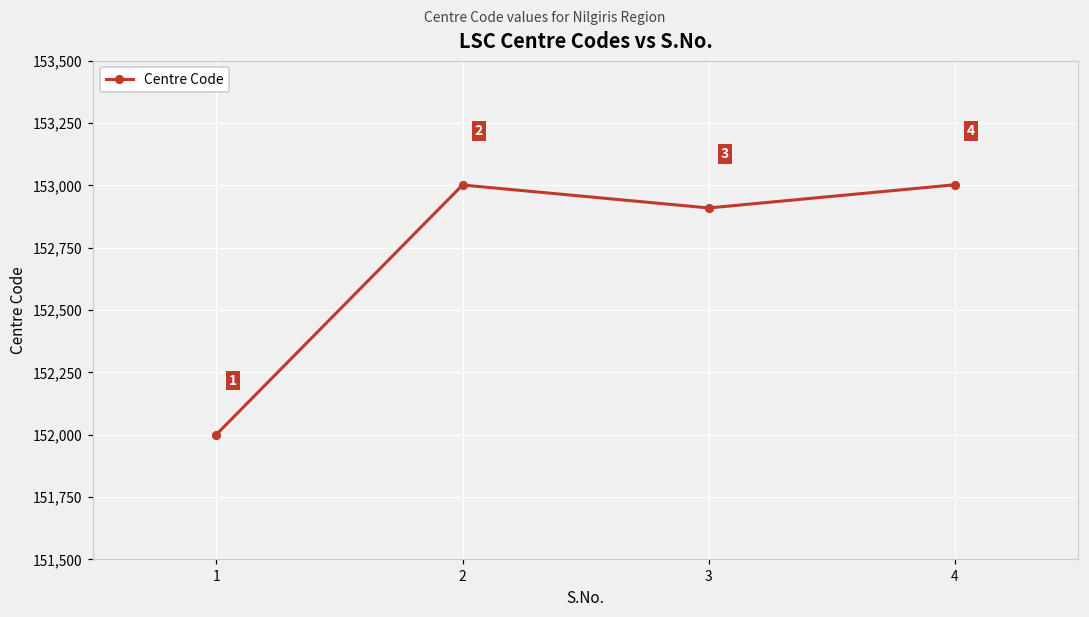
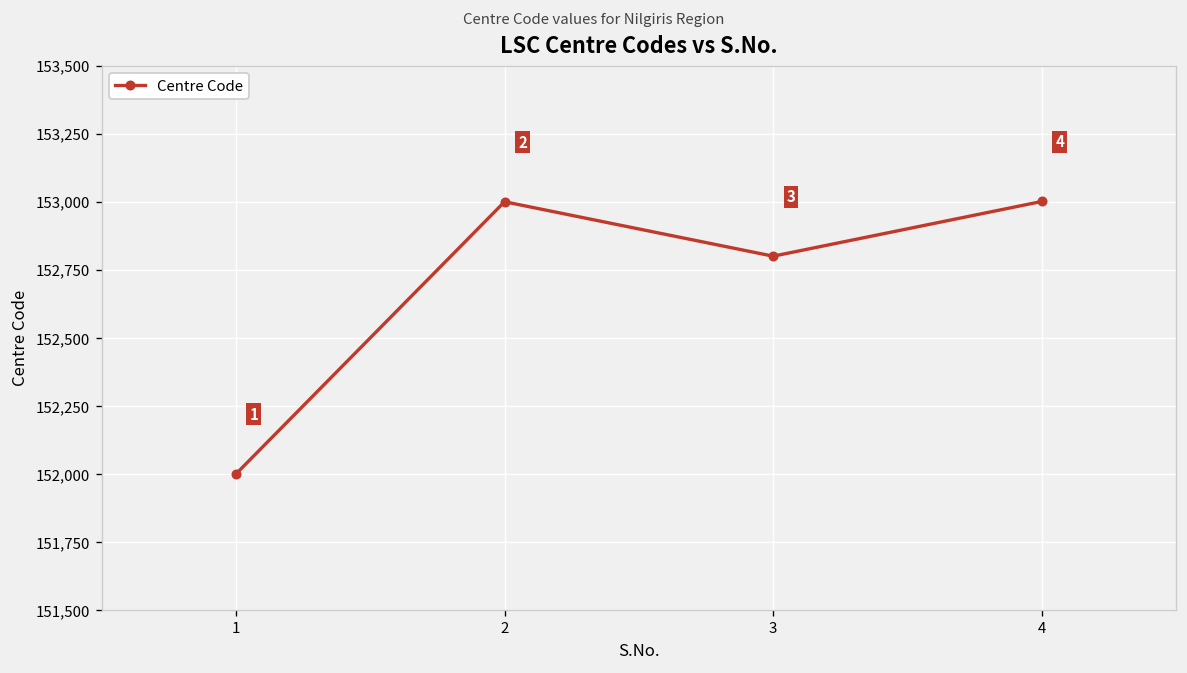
3: 152,910 -> 152,800
